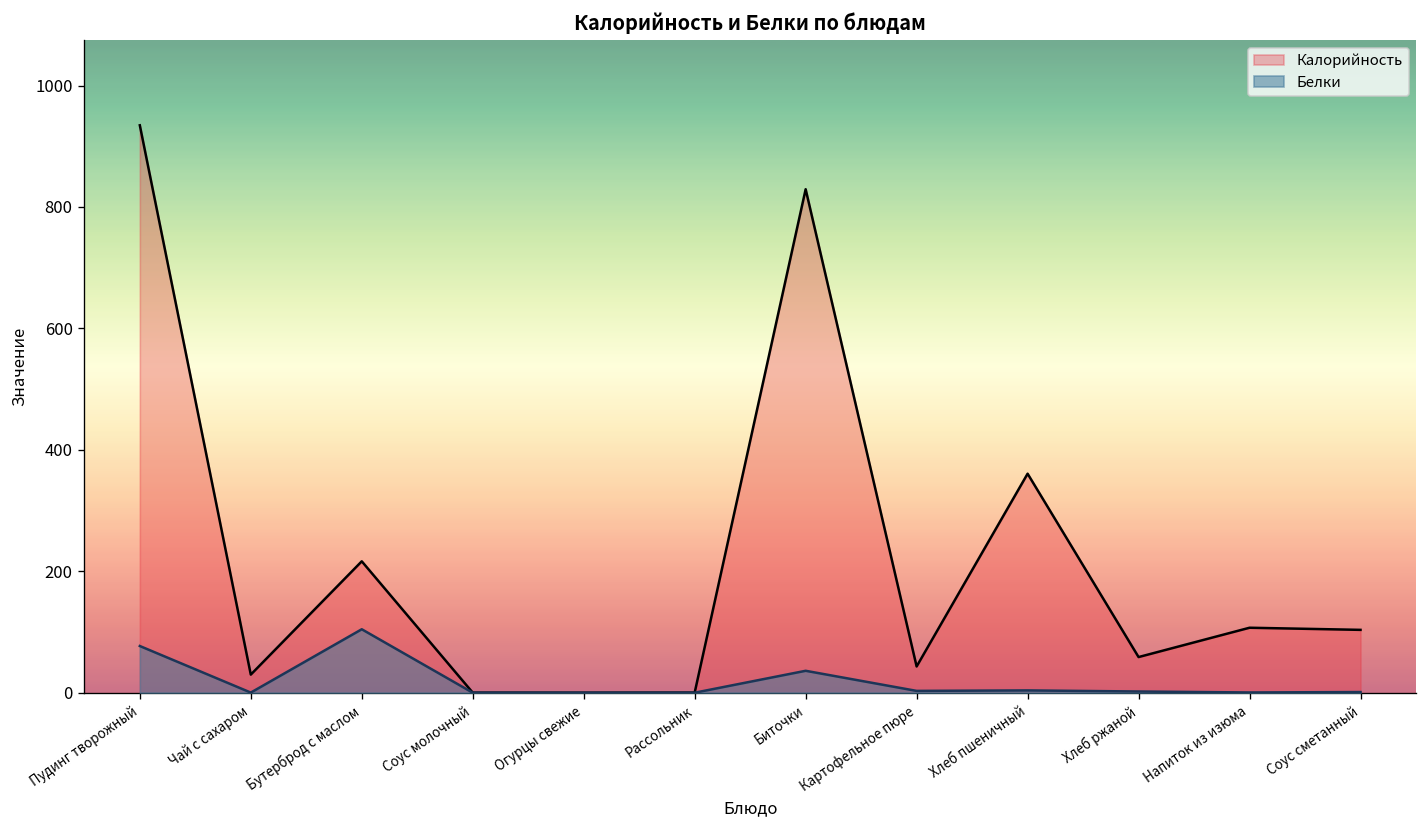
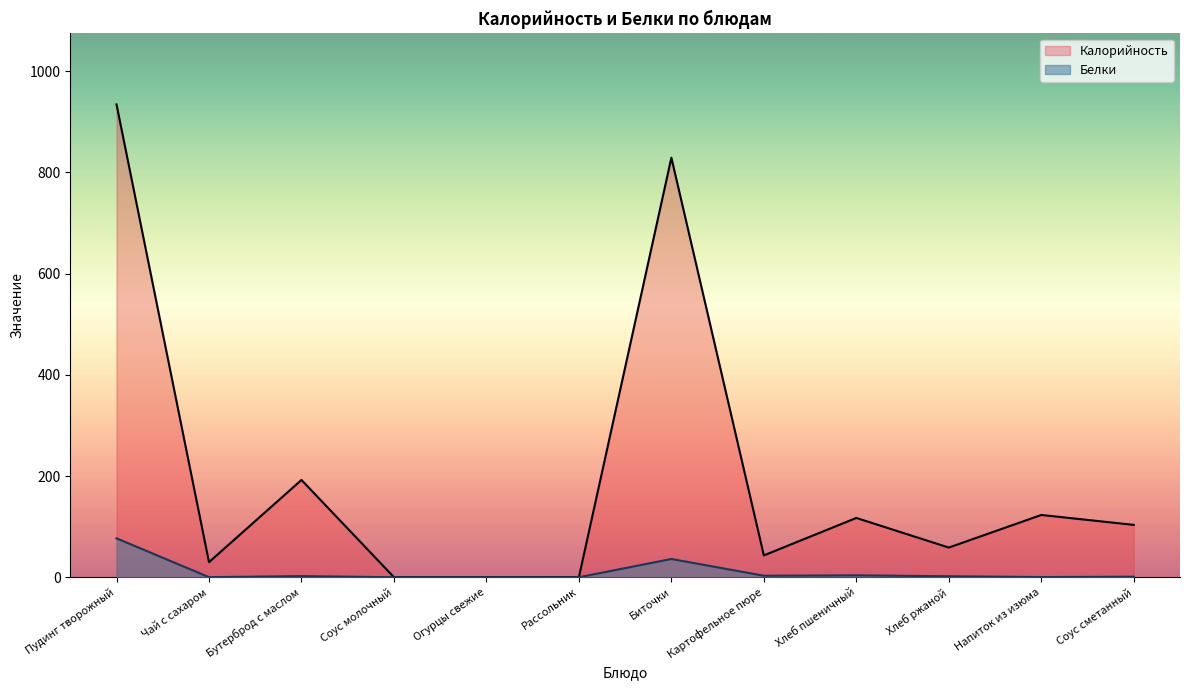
Калорийность, Бутерброд с маслом: 220 -> 190
Белки, Бутерброд с маслом: 100 -> 0
Калорийность, Хлеб пшеничный: 360 -> 120
Калорийность, Напиток из изюма: 110 -> 120
